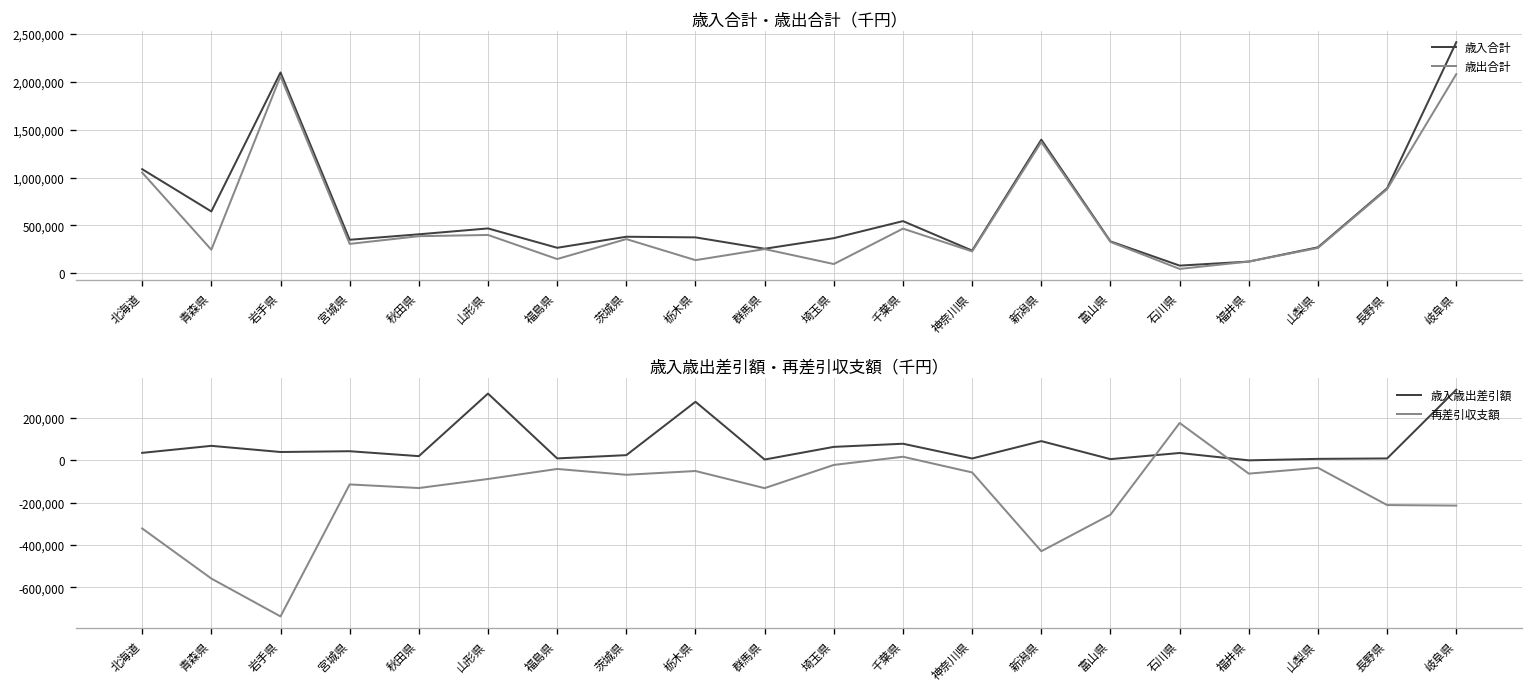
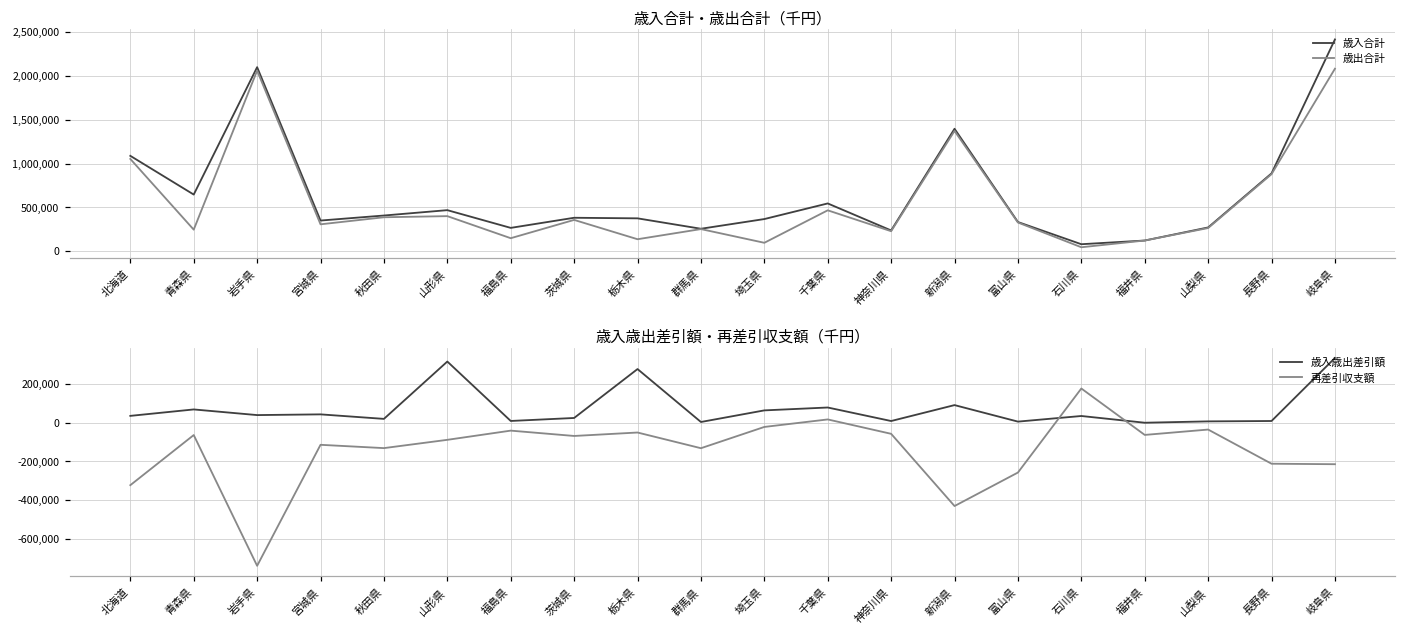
歳入歳出差引額・再差引収支額（千円）, 再差引収支額, 青森県: -560,000 -> -60,000
